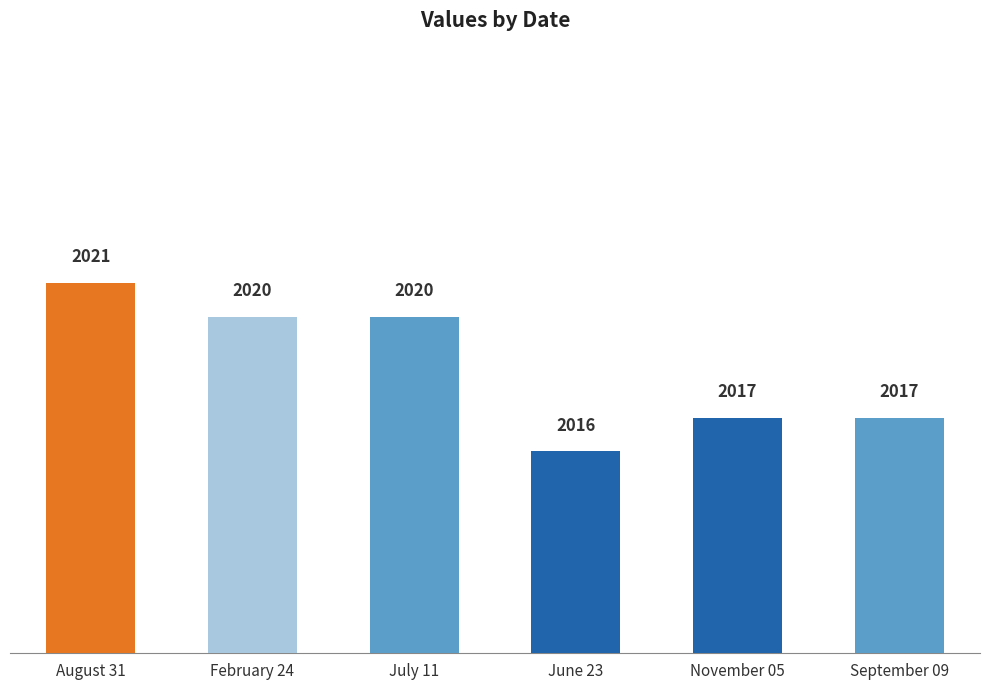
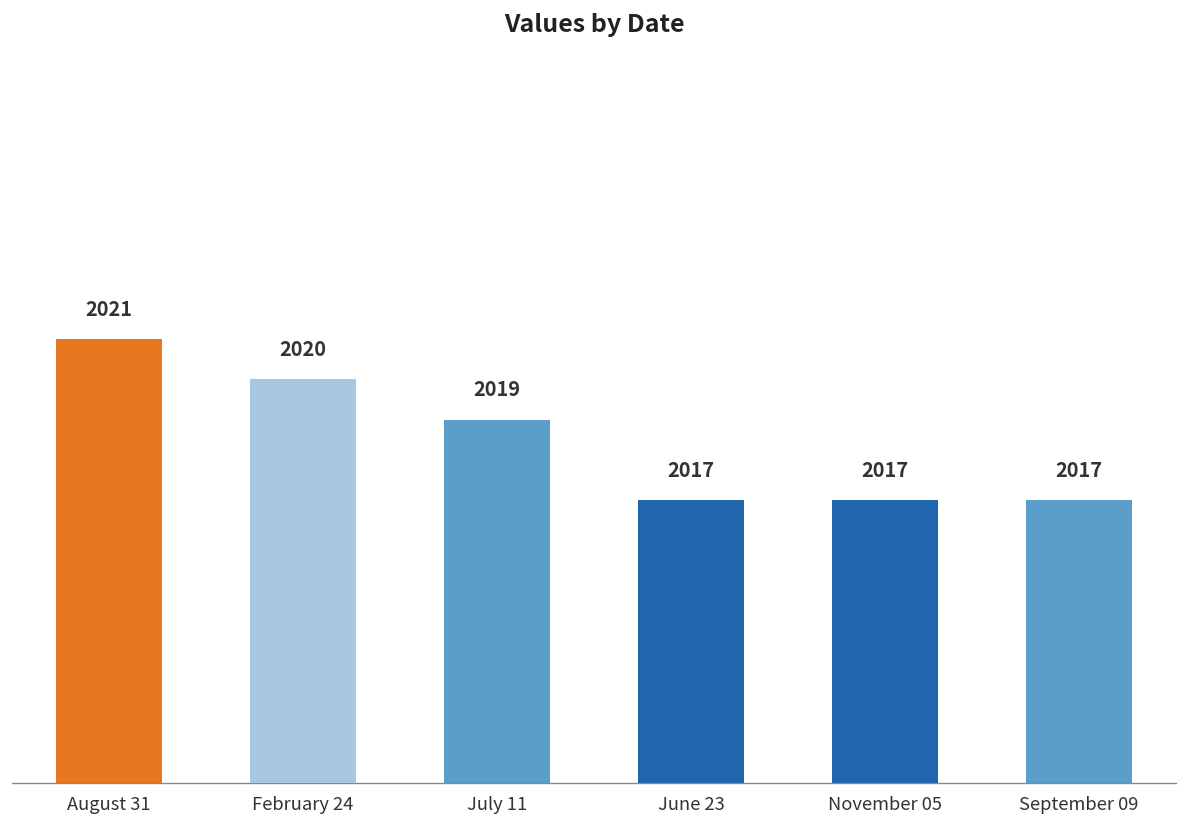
July 11: 2020 -> 2019
June 23: 2016 -> 2017
